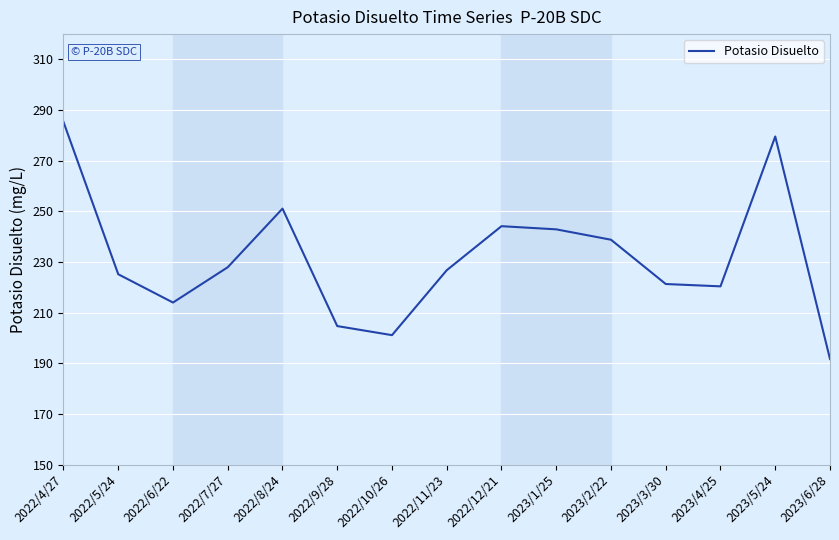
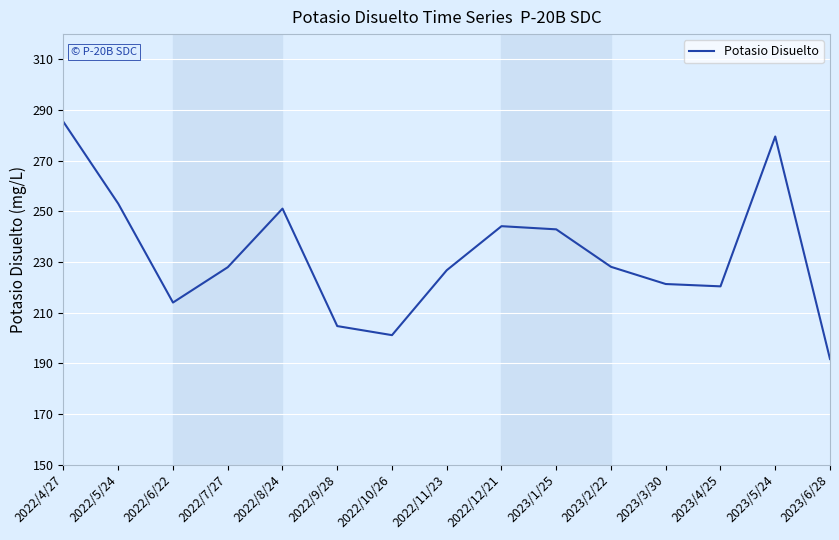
2022/5/24: 225 -> 253
2023/2/22: 239 -> 228
